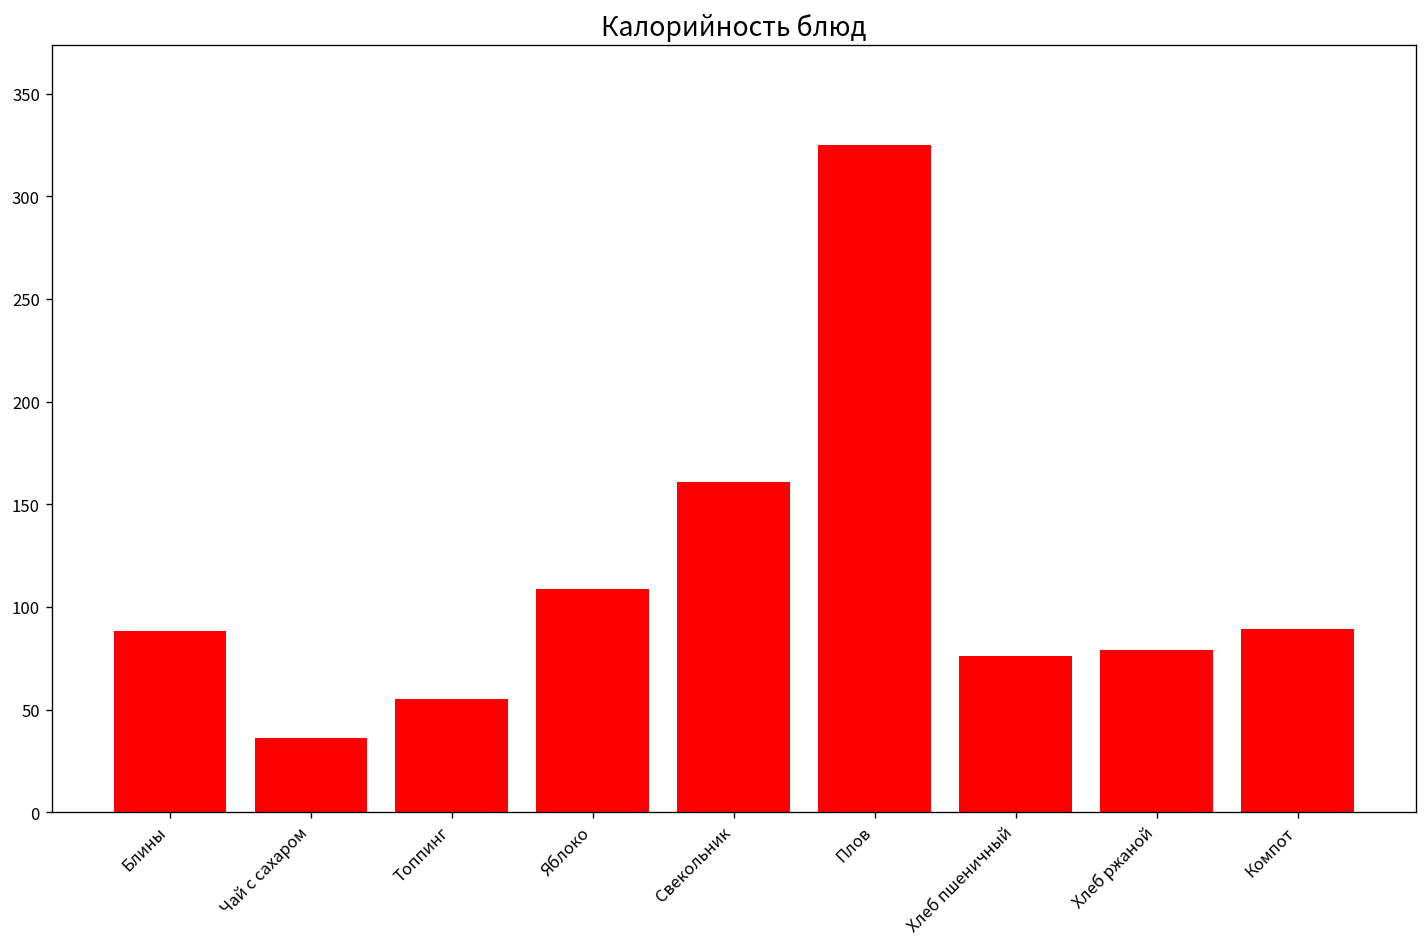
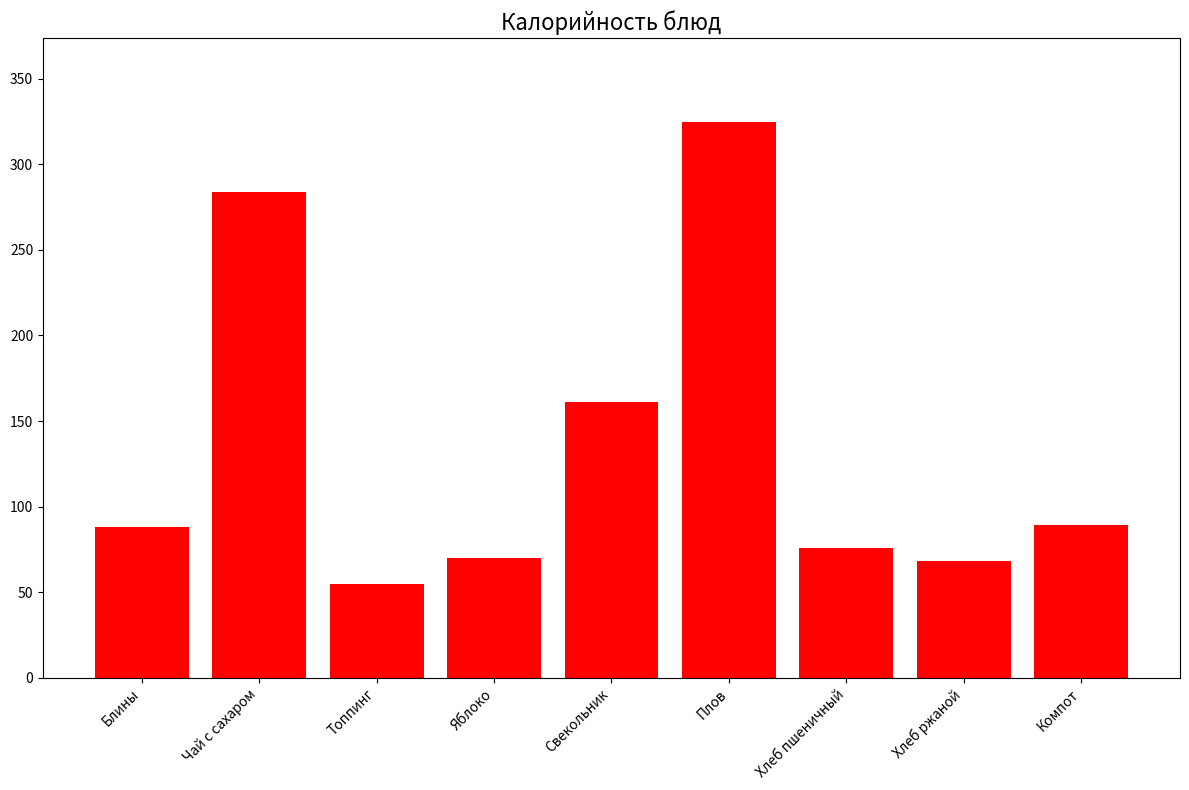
Чай с сахаром: 36 -> 284
Яблоко: 109 -> 70
Хлеб ржаной: 79 -> 68
